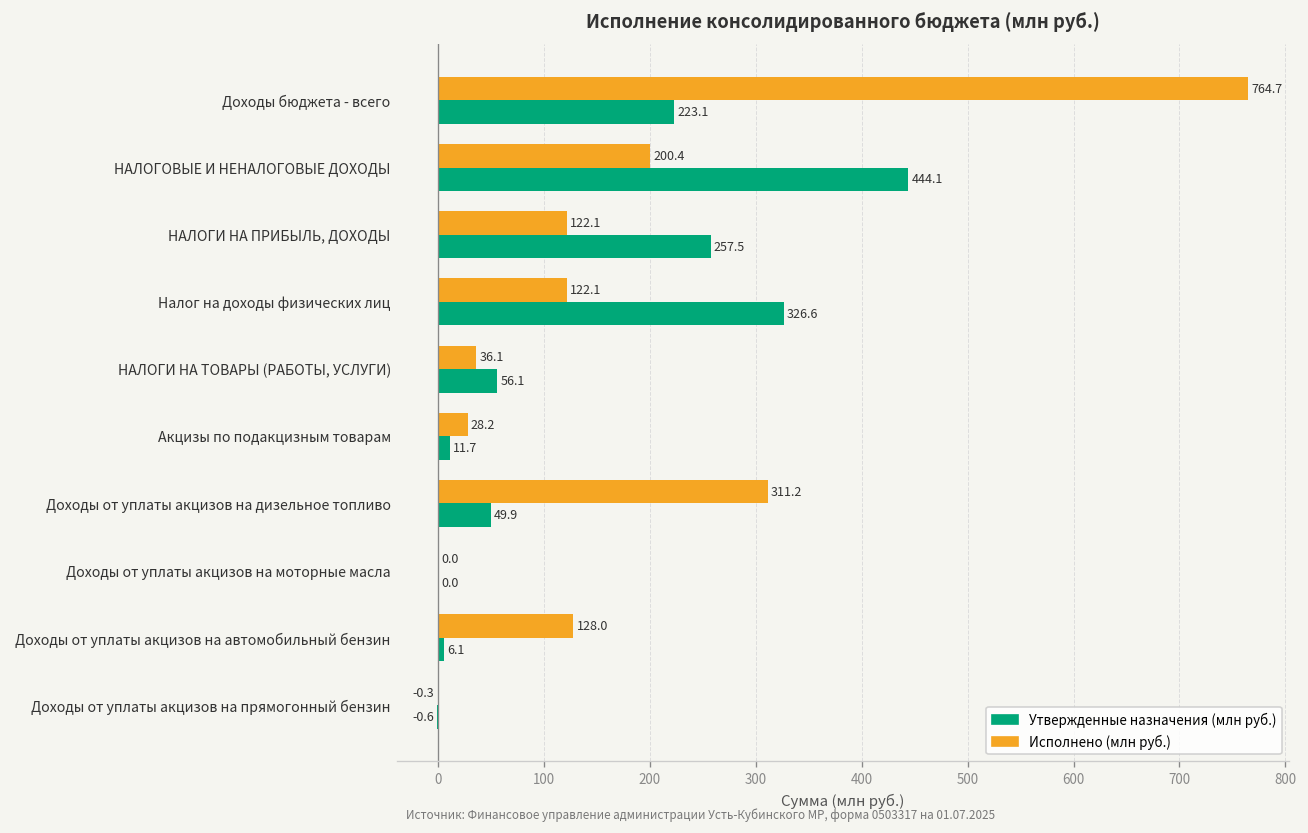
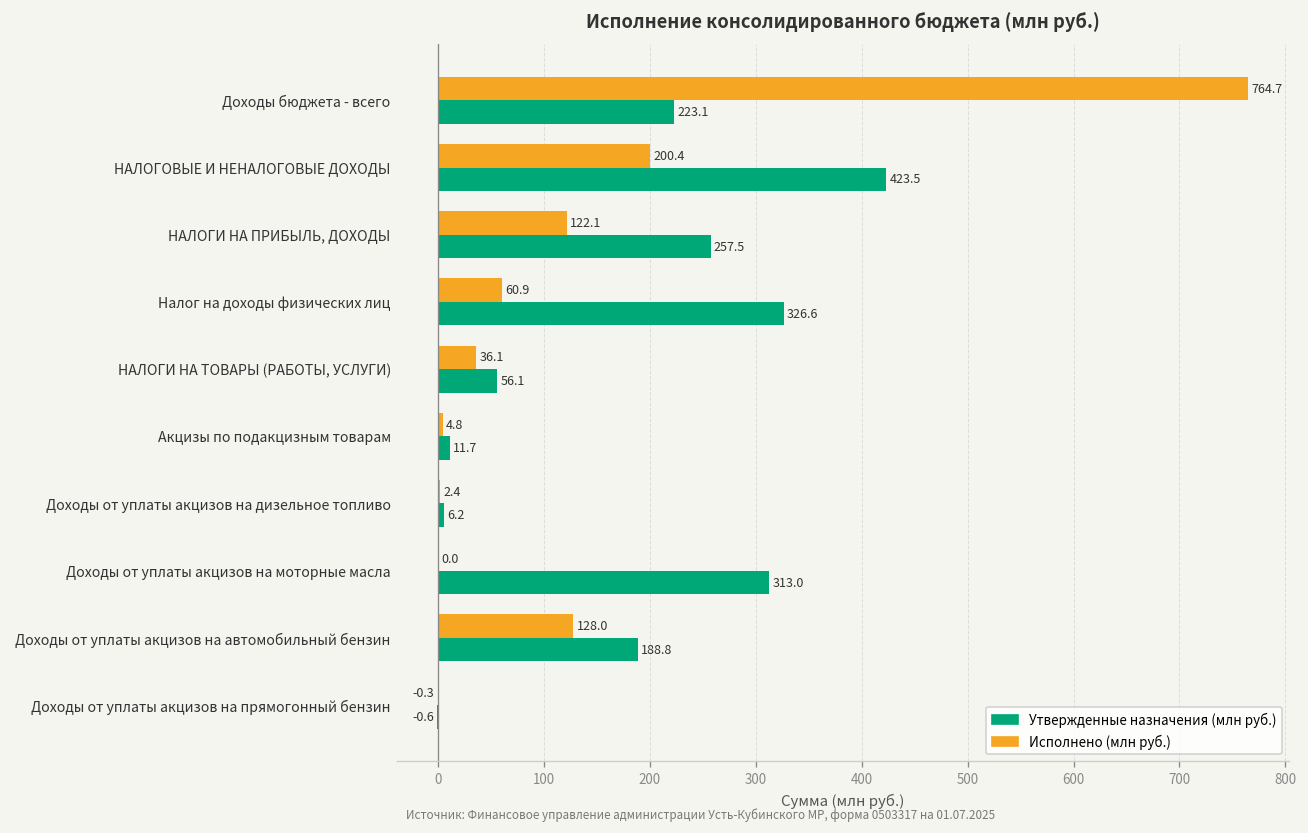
Утвержденные назначения (млн руб.), НАЛОГОВЫЕ И НЕНАЛОГОВЫЕ ДОХОДЫ: 444.1 -> 423.5
Исполнено (млн руб.), Налог на доходы физических лиц: 122.1 -> 60.9
Исполнено (млн руб.), Акцизы по подакцизным товарам: 28.2 -> 4.8
Исполнено (млн руб.), Доходы от уплаты акцизов на дизельное топливо: 311.2 -> 2.4
Утвержденные назначения (млн руб.), Доходы от уплаты акцизов на дизельное топливо: 49.9 -> 6.2
Утвержденные назначения (млн руб.), Доходы от уплаты акцизов на моторные масла: 0.0 -> 313.0
Утвержденные назначения (млн руб.), Доходы от уплаты акцизов на автомобильный бензин: 6.1 -> 188.8
